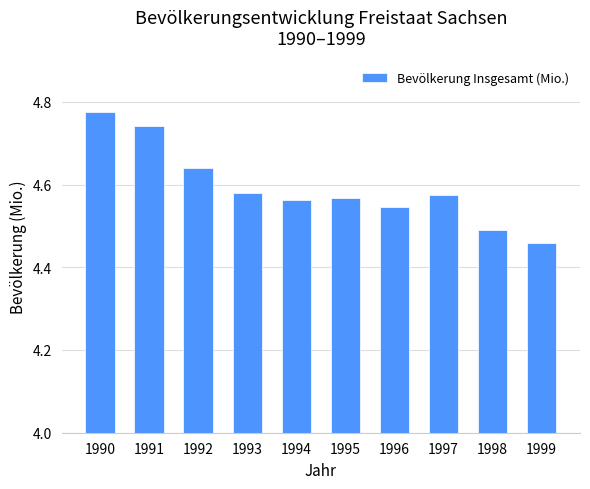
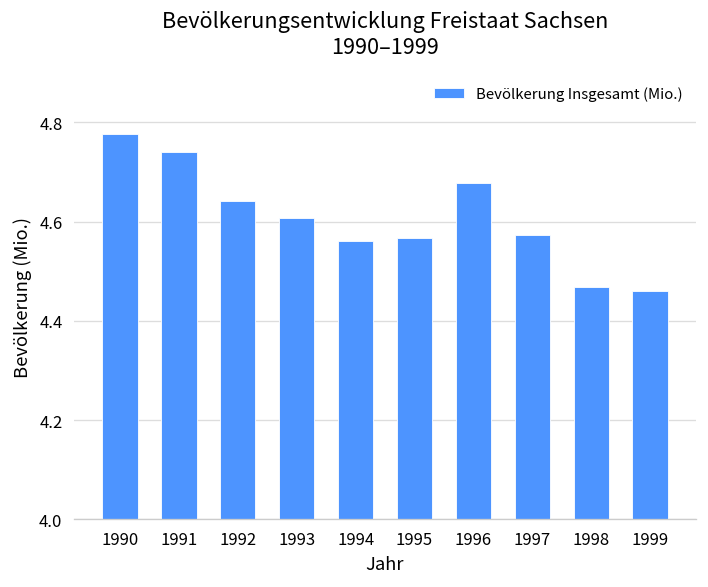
1993: 4.58 -> 4.61
1996: 4.55 -> 4.68
1998: 4.49 -> 4.47
